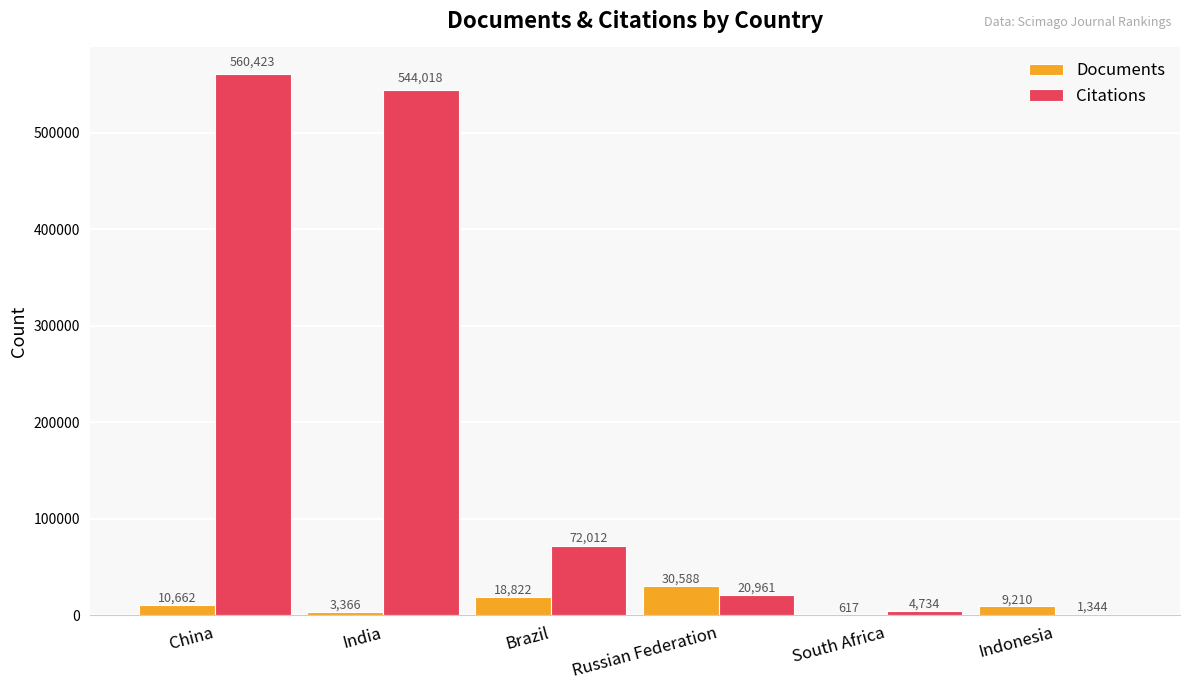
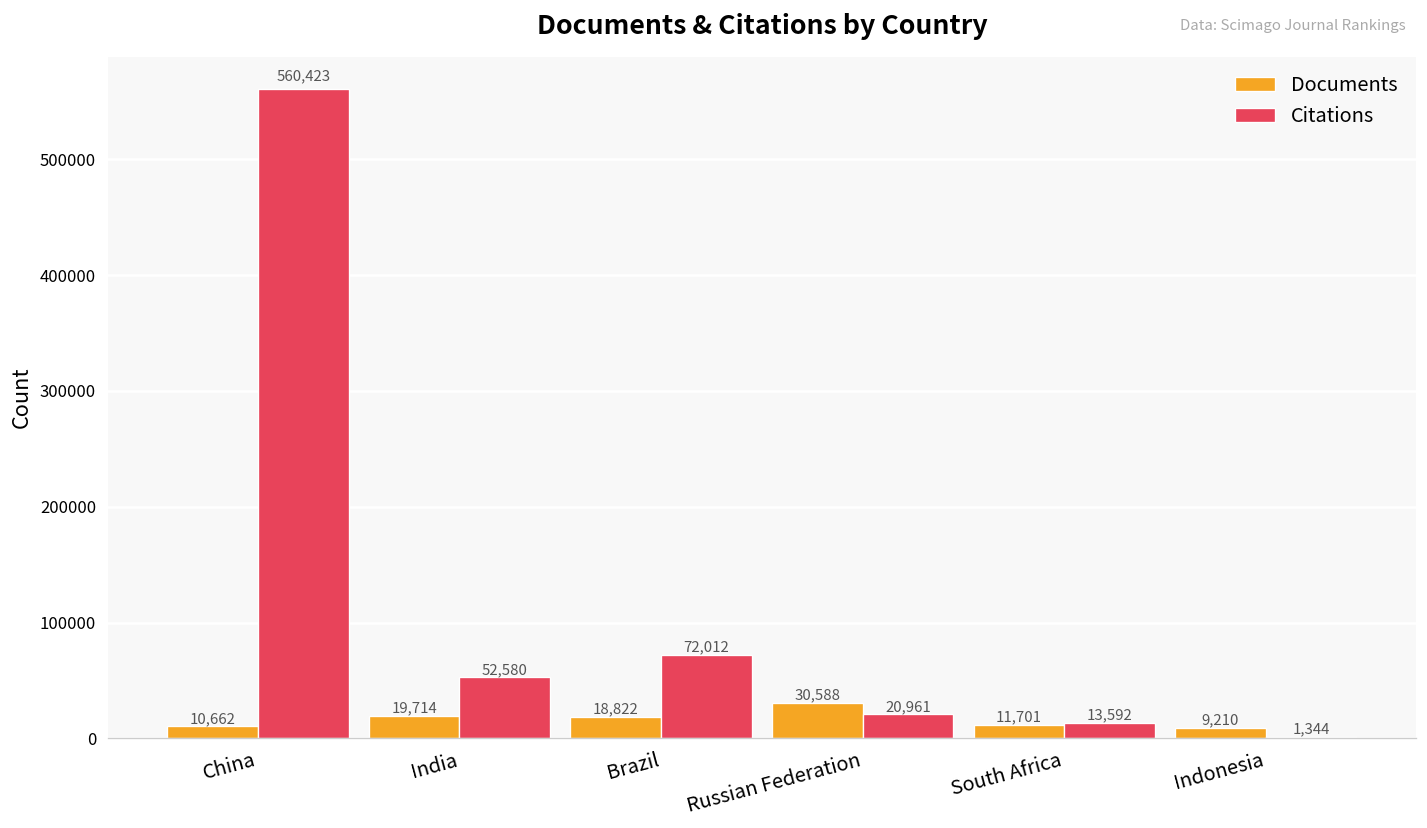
Documents, India: 3,366 -> 19,714
Citations, India: 544,018 -> 52,580
Documents, South Africa: 617 -> 11,701
Citations, South Africa: 4,734 -> 13,592
